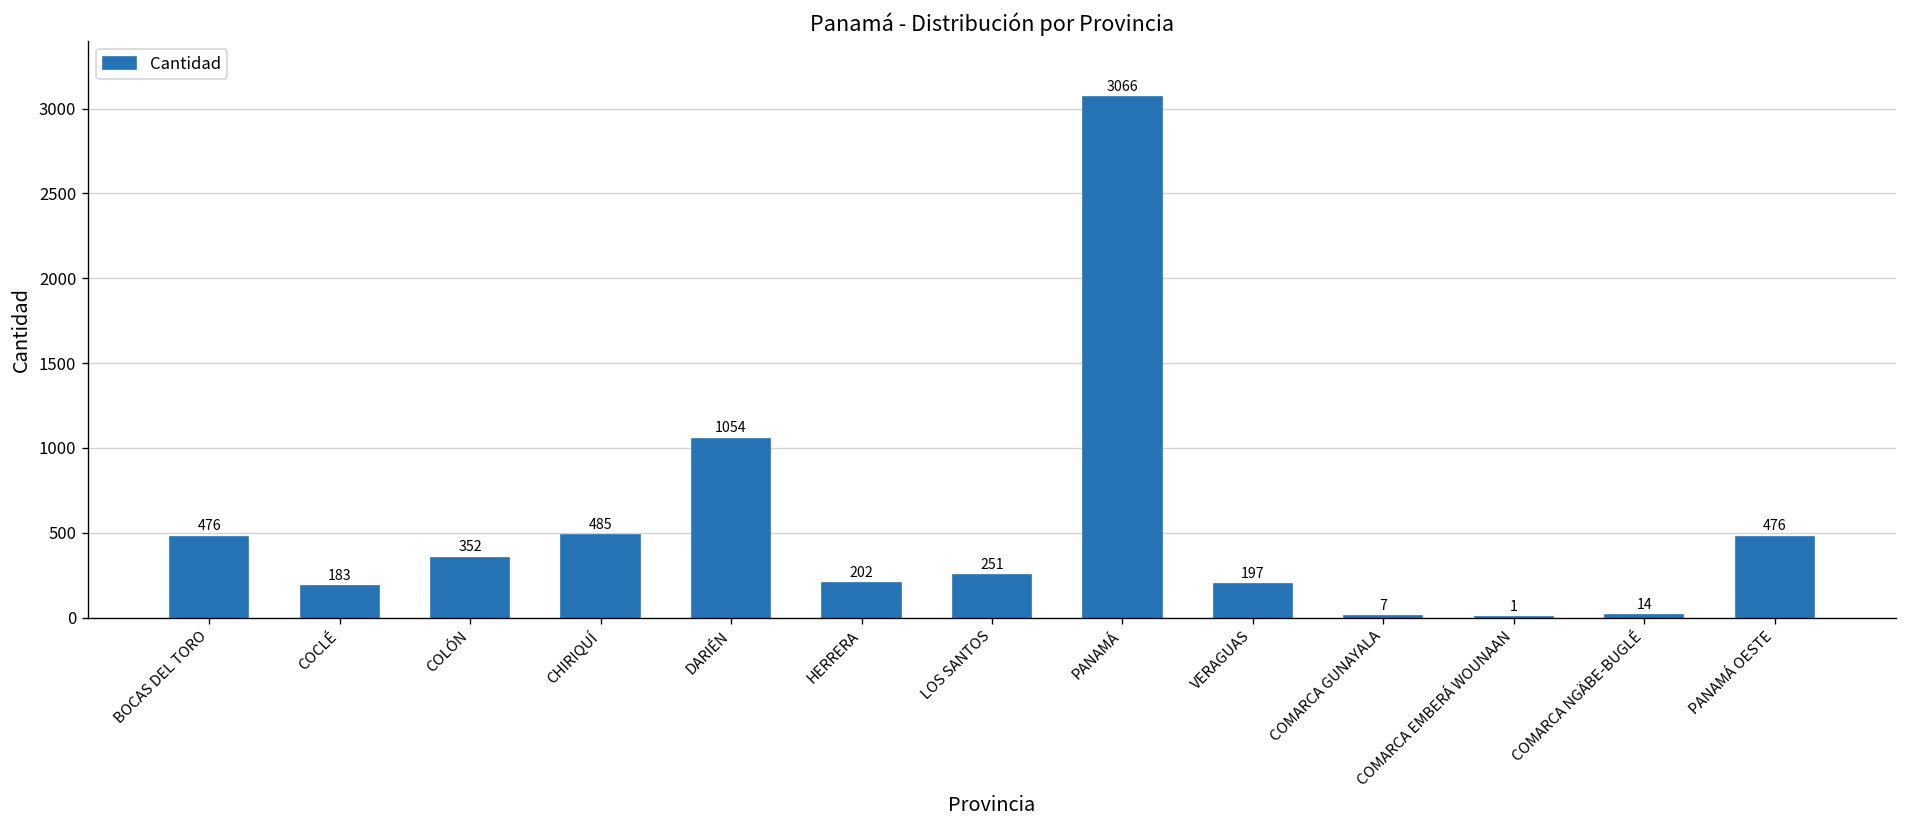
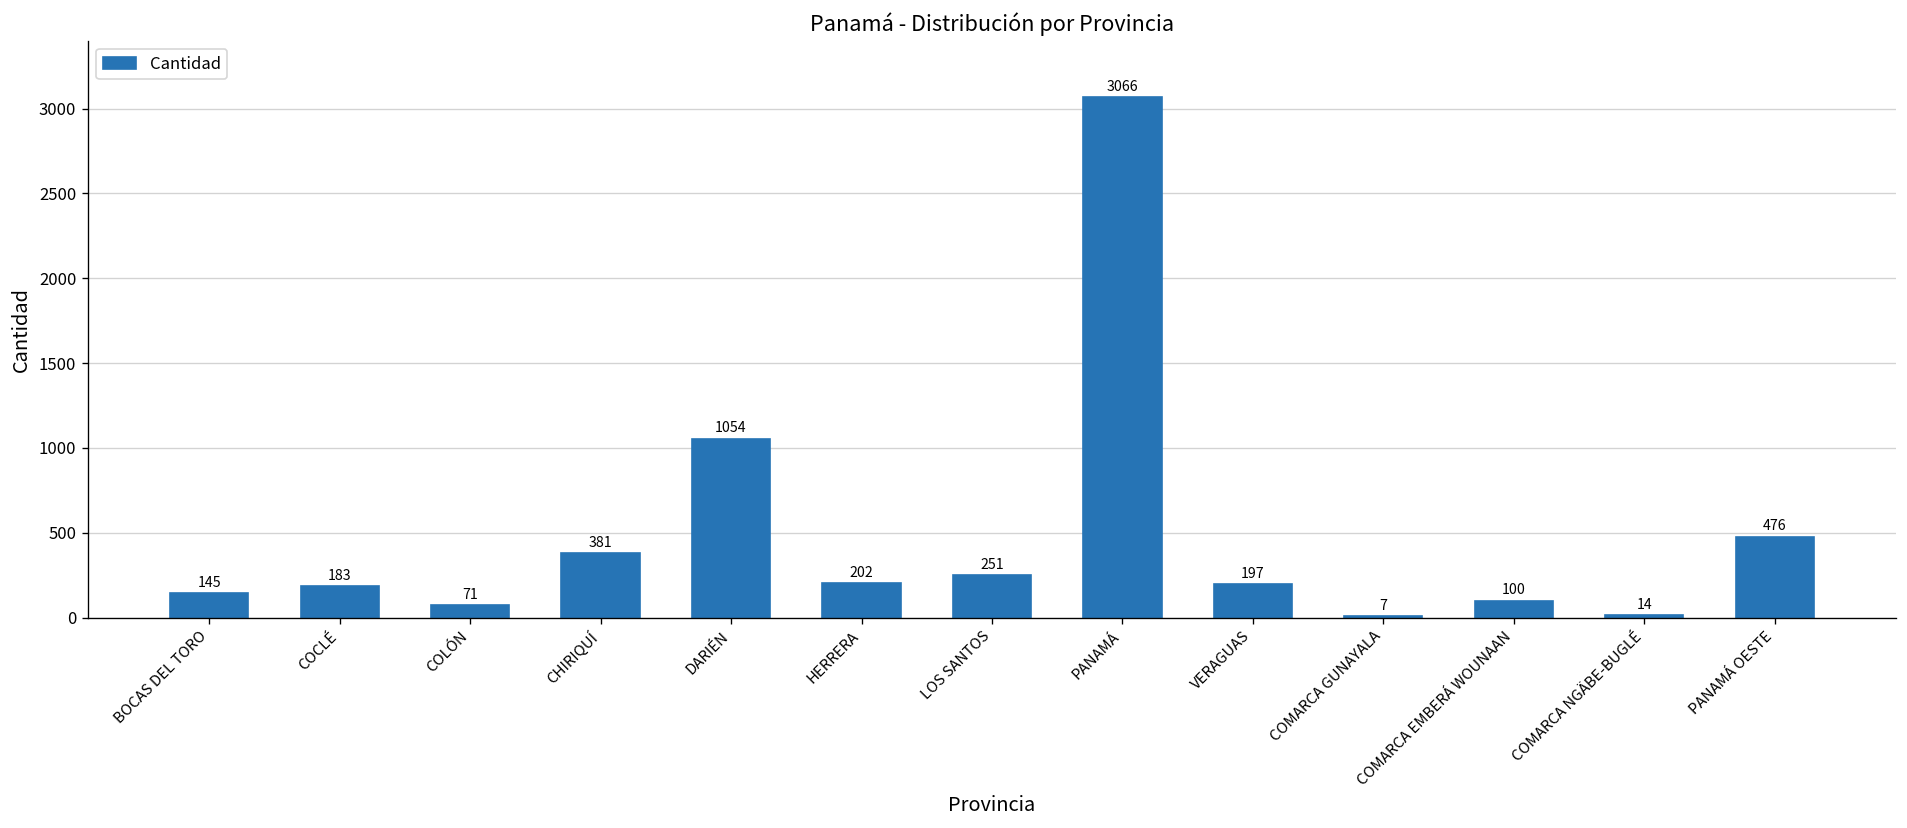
BOCAS DEL TORO: 476 -> 145
COLÓN: 352 -> 71
CHIRIQUÍ: 485 -> 381
COMARCA EMBERÁ WOUNAAN: 1 -> 100
